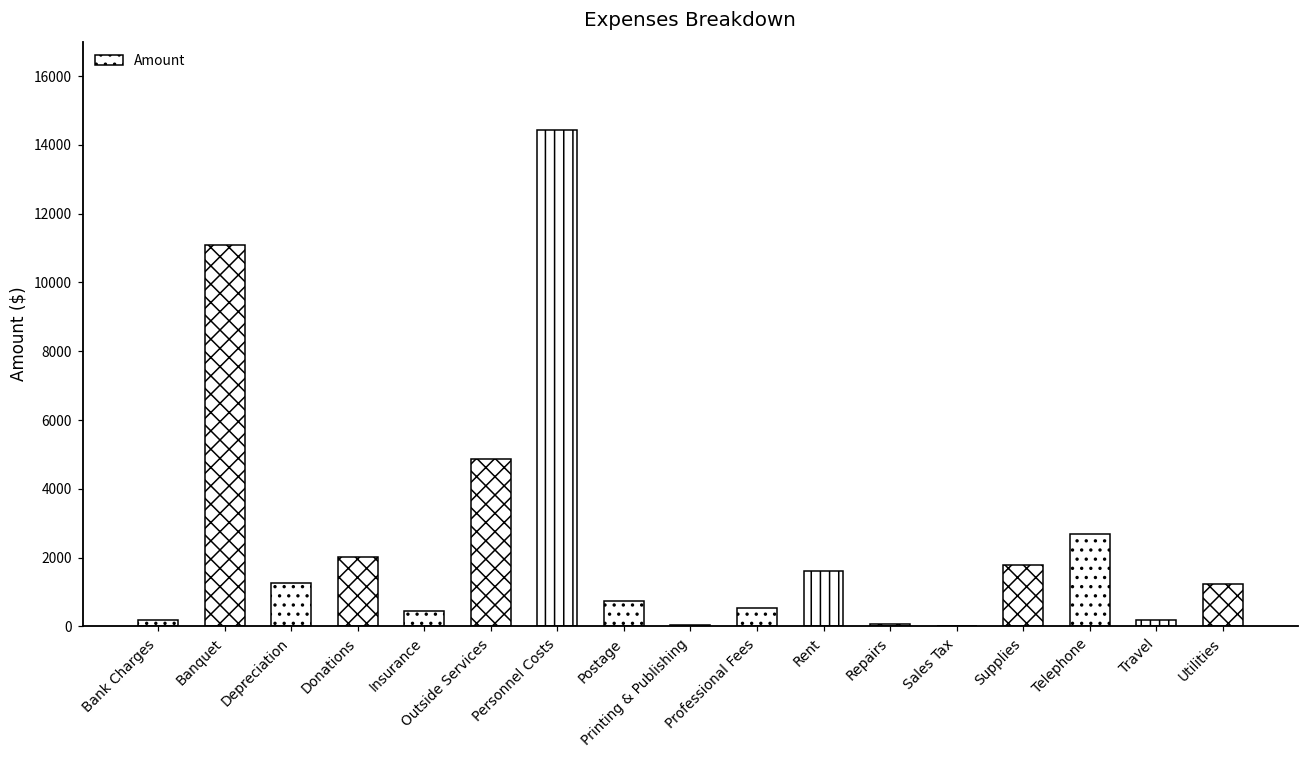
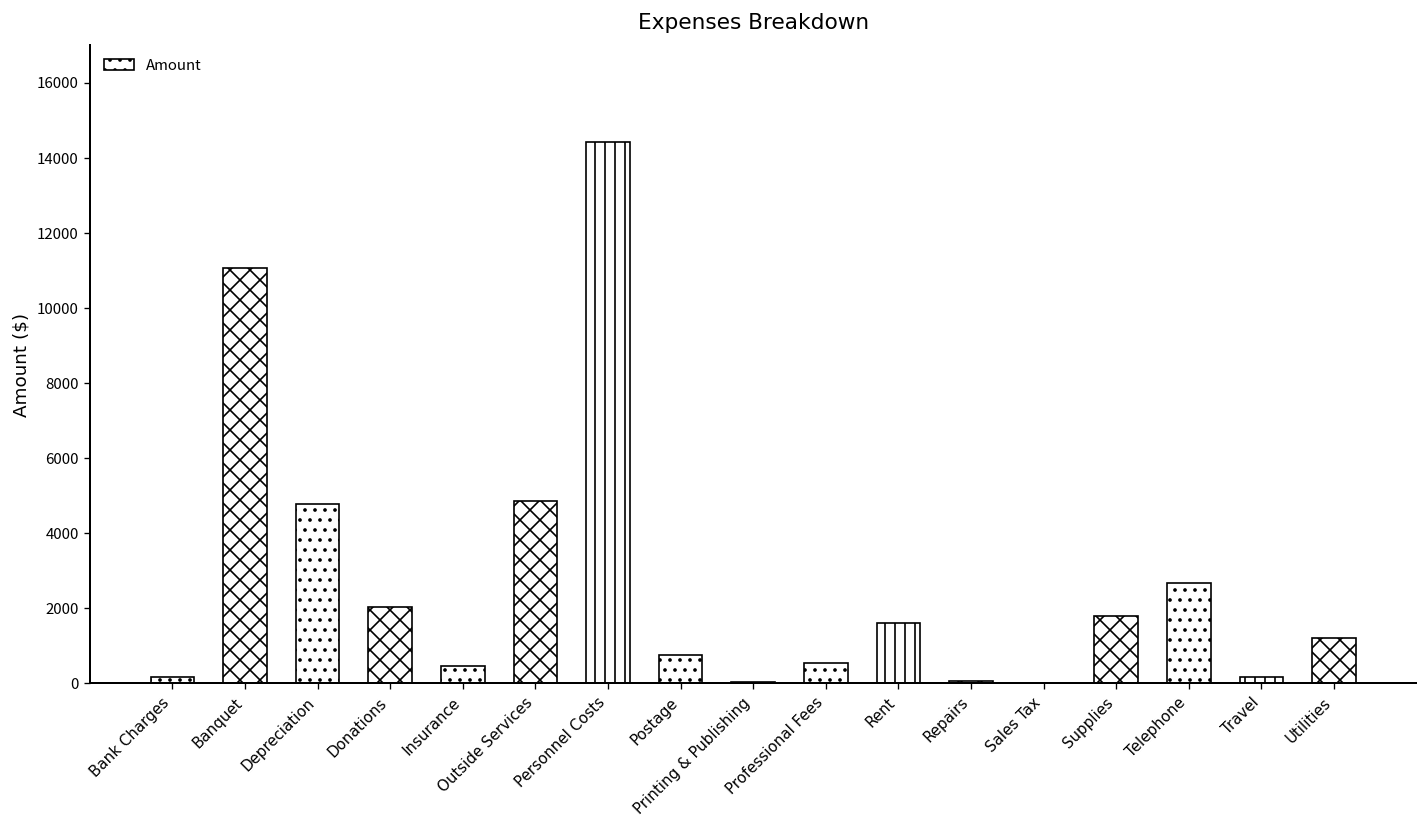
Depreciation: 1300 -> 4800
